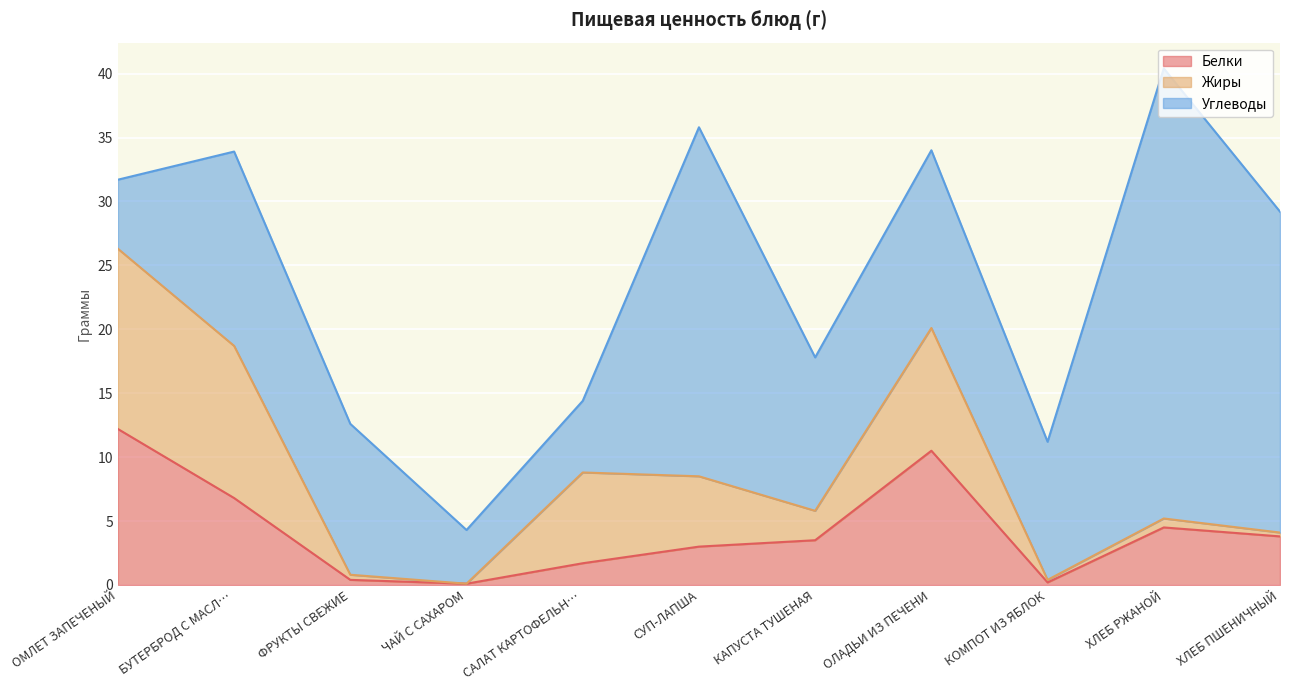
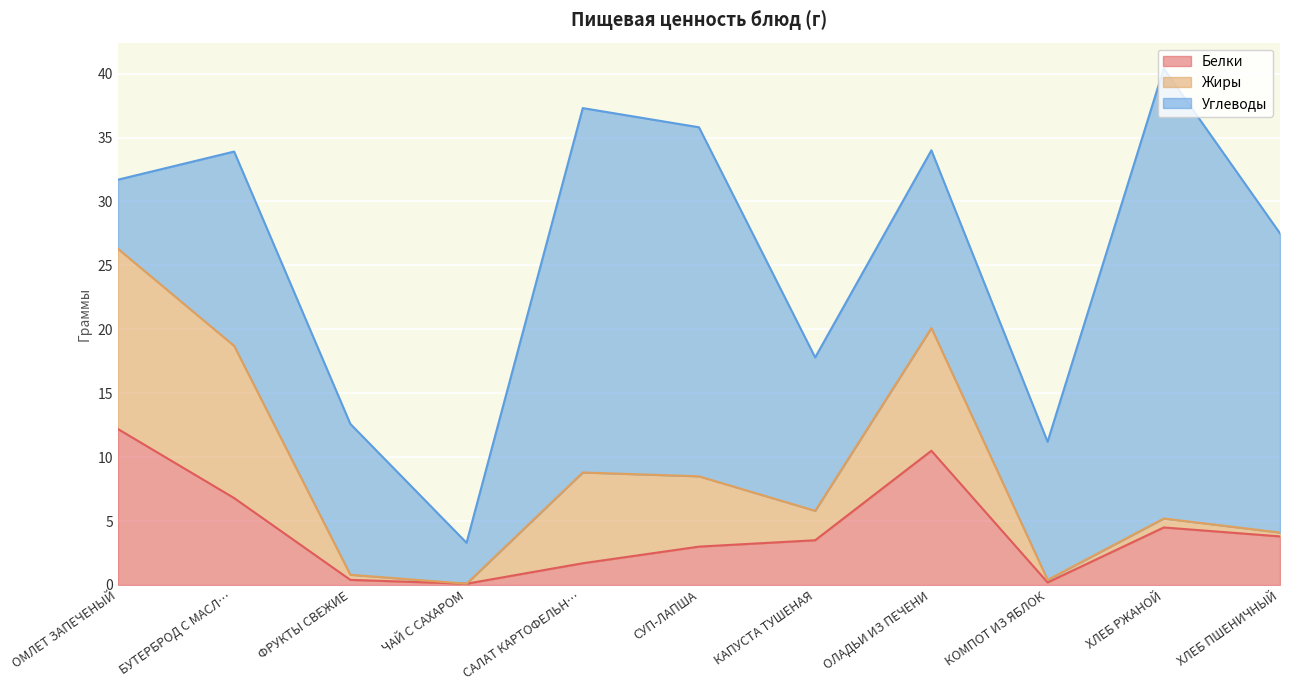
Углеводы, ЧАЙ С САХАРОМ: 4.2 -> 3.2
Углеводы, САЛАТ КАРТОФЕЛЬН…: 5.6 -> 28.5
Углеводы, ХЛЕБ ПШЕНИЧНЫЙ: 25.1 -> 23.4
